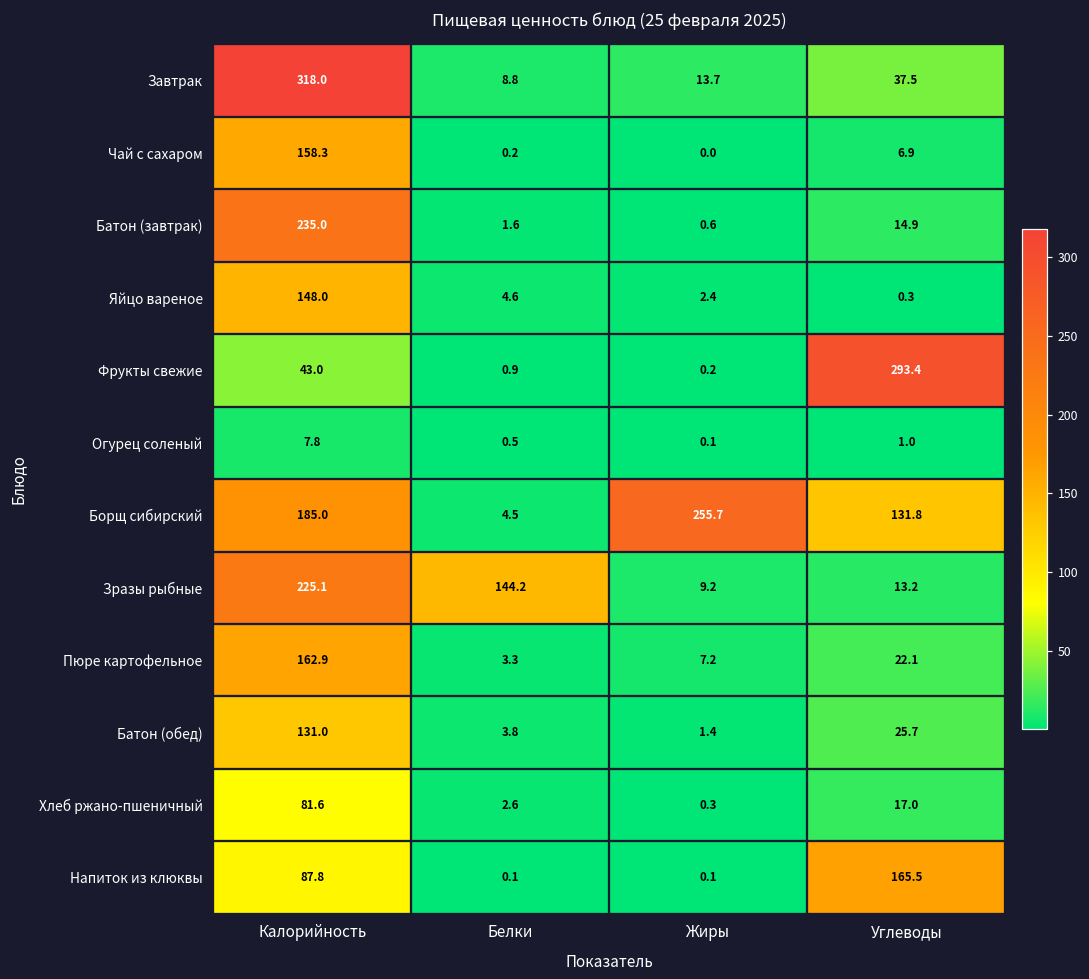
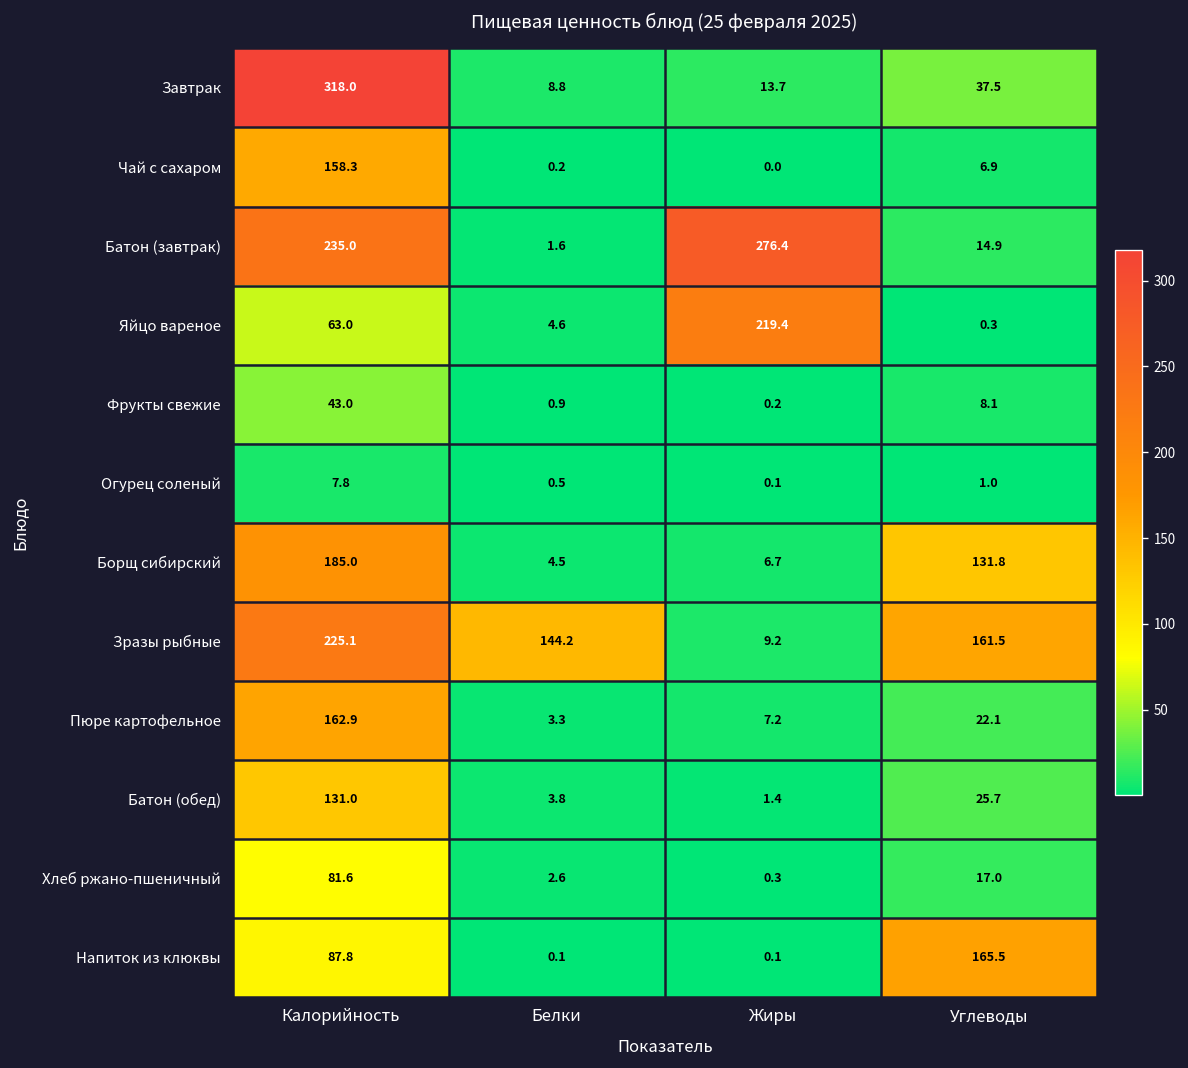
Батон (завтрак), Жиры: 0.6 -> 276.4
Яйцо вареное, Калорийность: 148.0 -> 63.0
Яйцо вареное, Жиры: 2.4 -> 219.4
Фрукты свежие, Углеводы: 293.4 -> 8.1
Борщ сибирский, Жиры: 255.7 -> 6.7
Зразы рыбные, Углеводы: 13.2 -> 161.5
